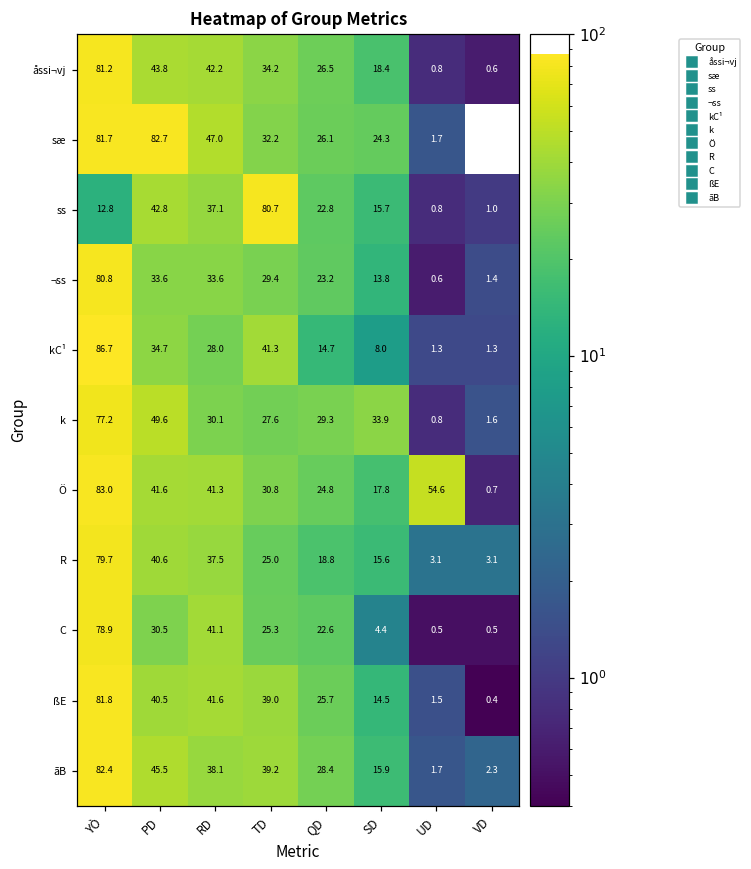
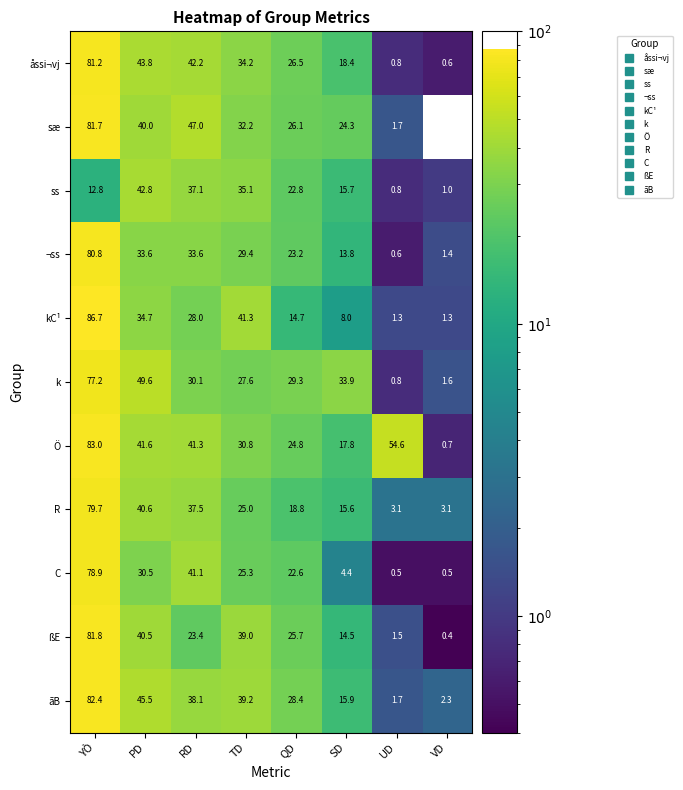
sæ, PD: 82.7 -> 40.0
ss, TD: 80.7 -> 35.1
ßE, RD: 41.6 -> 23.4
